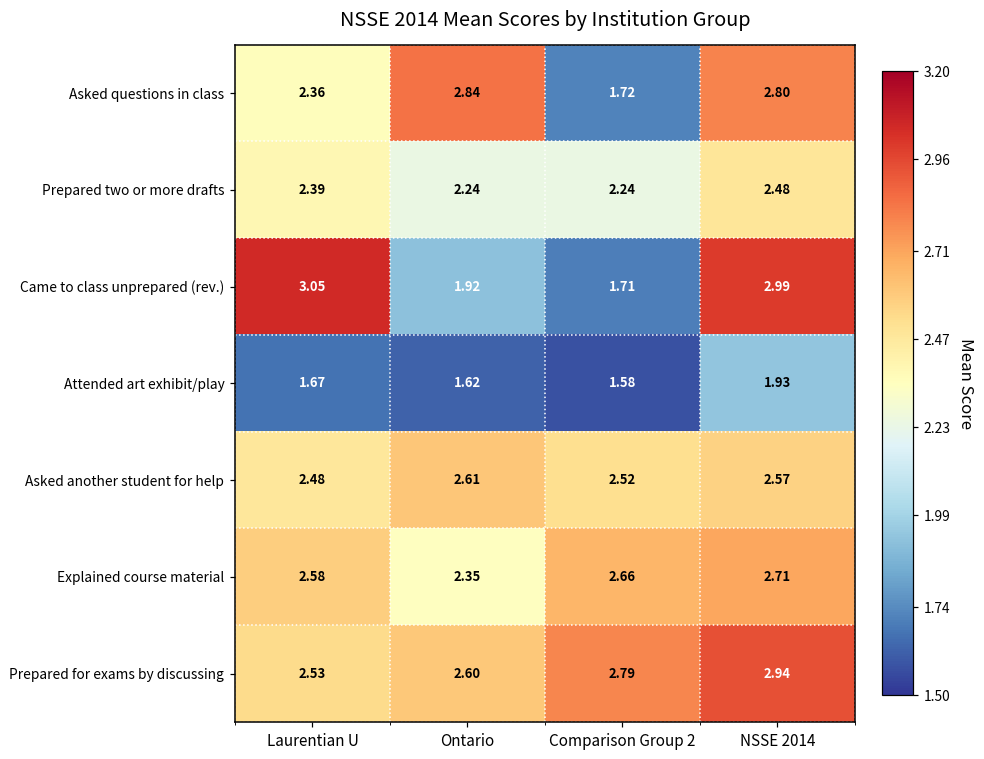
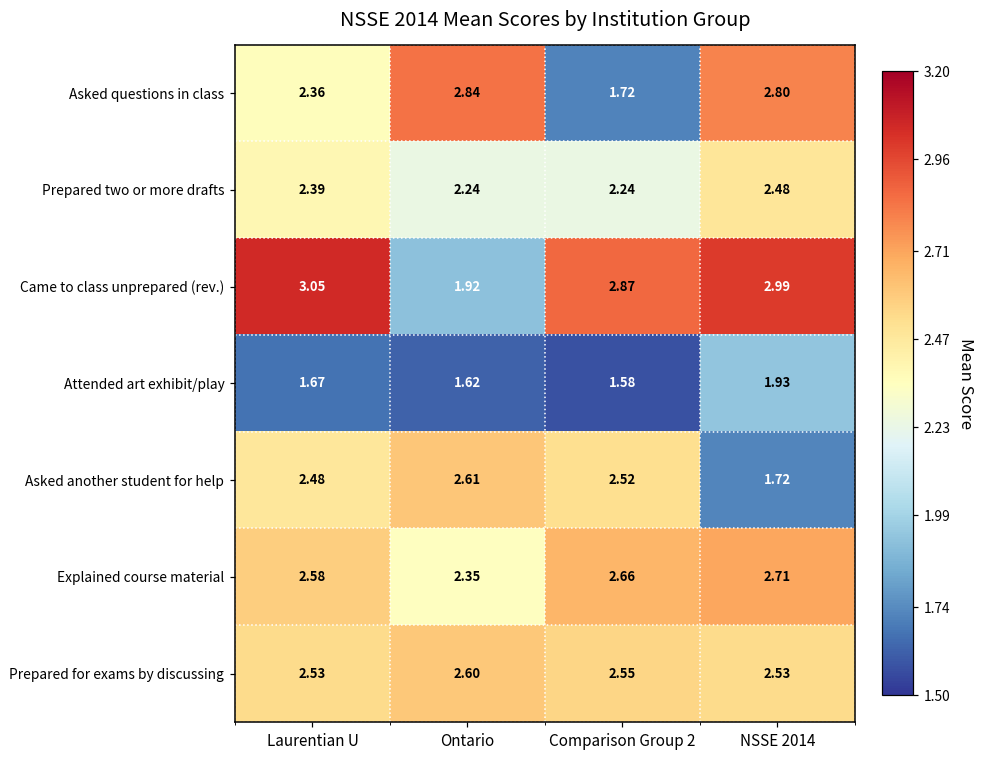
Came to class unprepared (rev.), Comparison Group 2: 1.71 -> 2.87
Asked another student for help, NSSE 2014: 2.57 -> 1.72
Prepared for exams by discussing, Comparison Group 2: 2.79 -> 2.55
Prepared for exams by discussing, NSSE 2014: 2.94 -> 2.53
